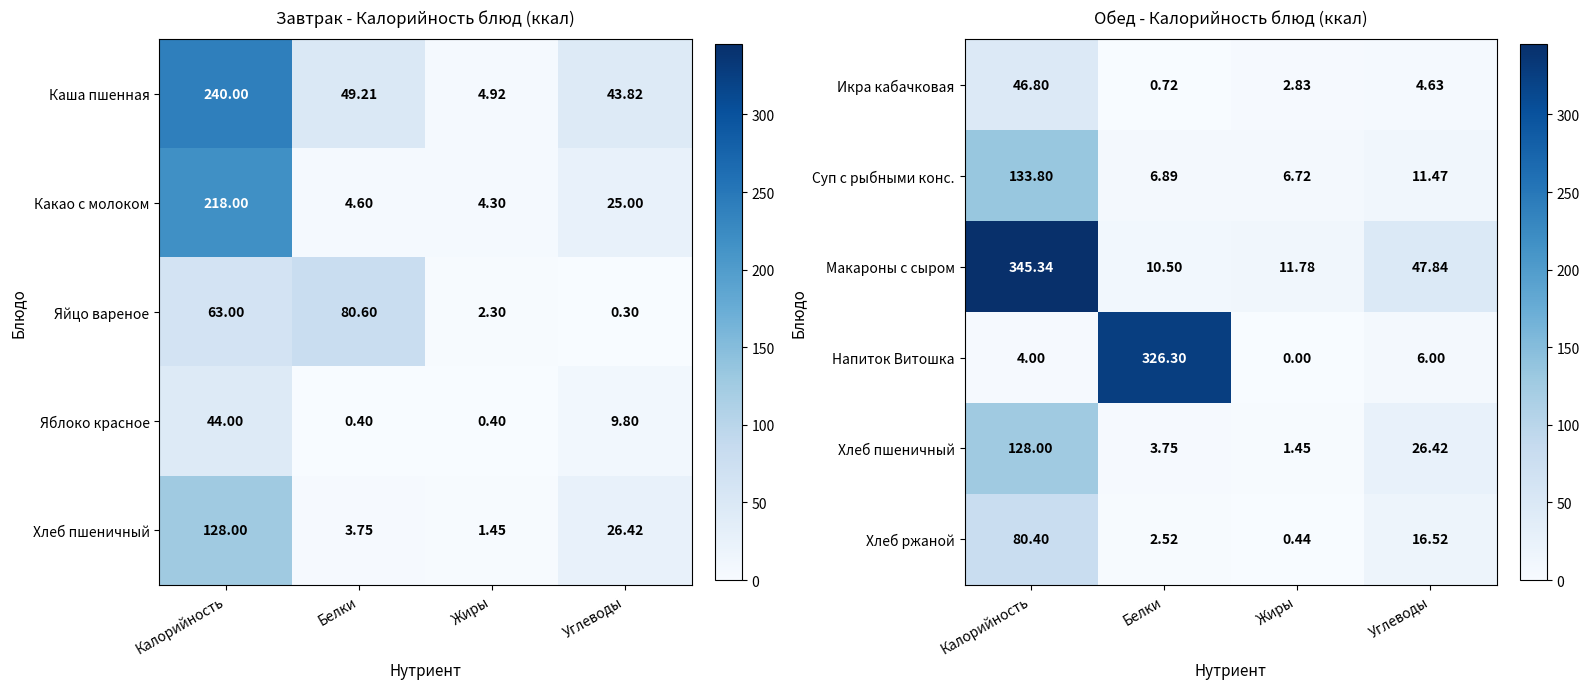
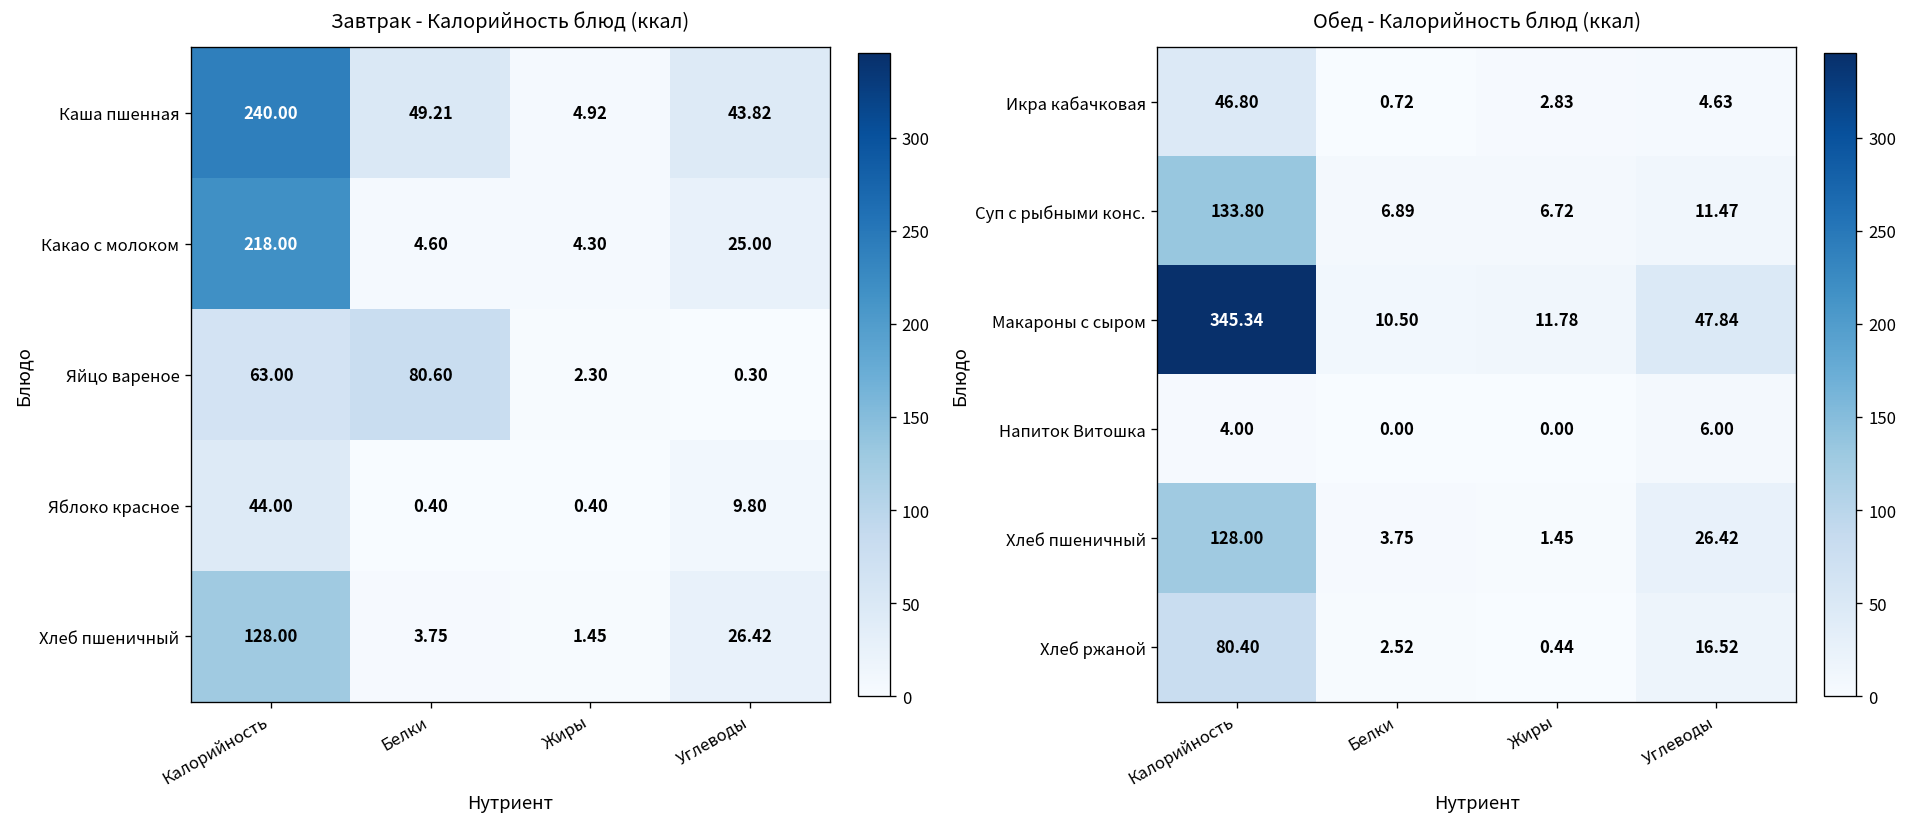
Обед - Калорийность блюд (ккал), Напиток Витошка, Белки: 326.30 -> 0.00
